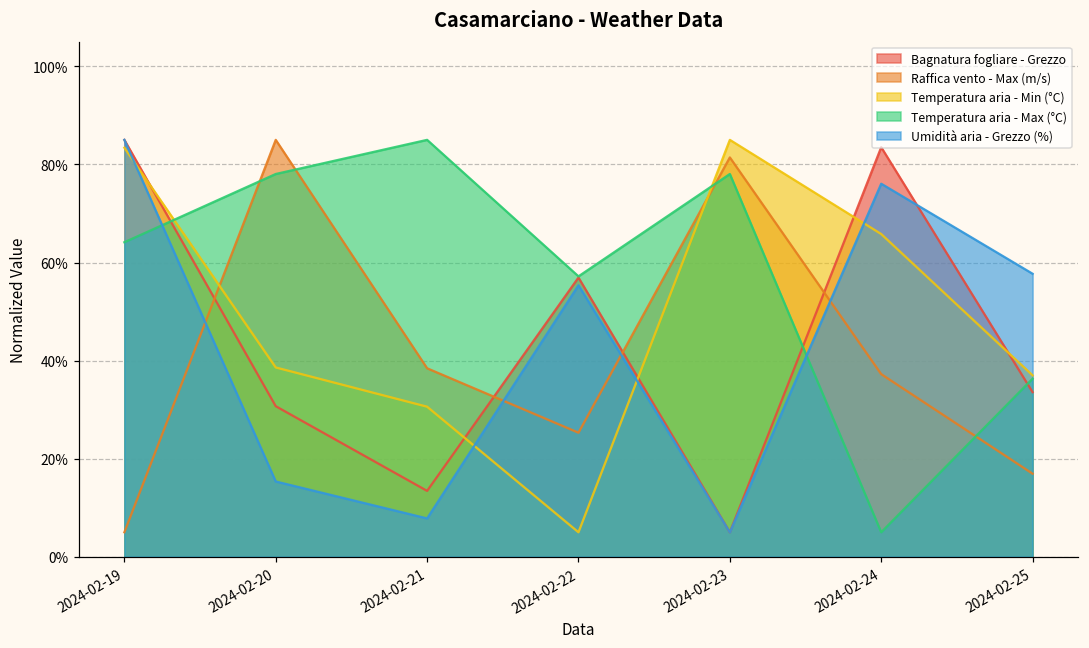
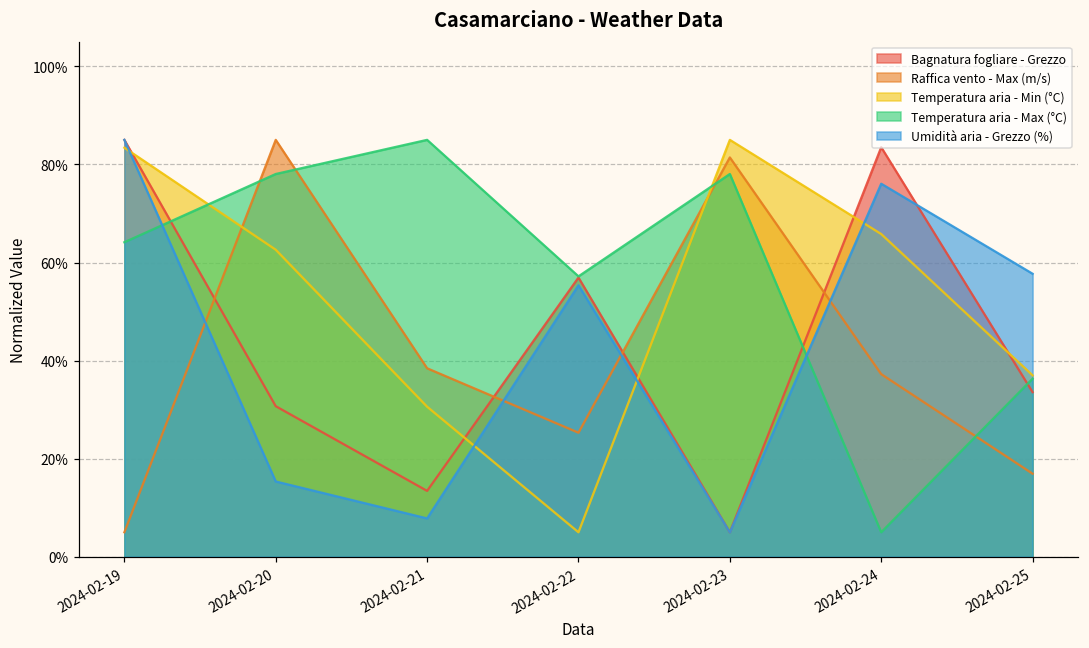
Temperatura aria - Min (°C), 2024-02-20: 39% -> 63%
